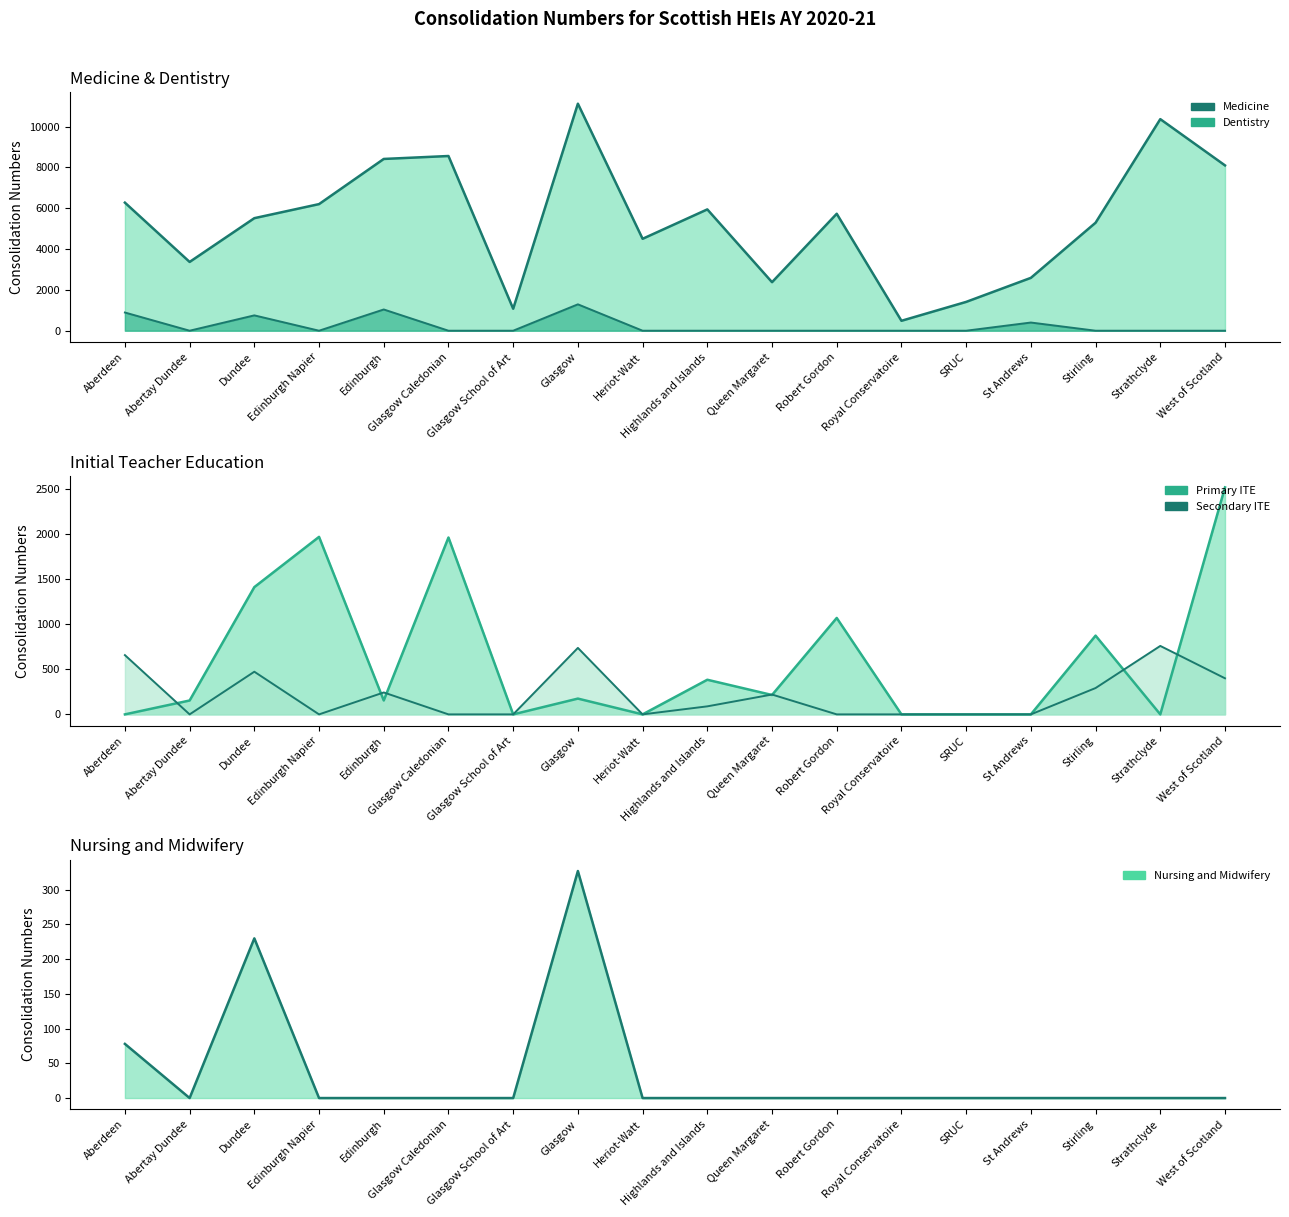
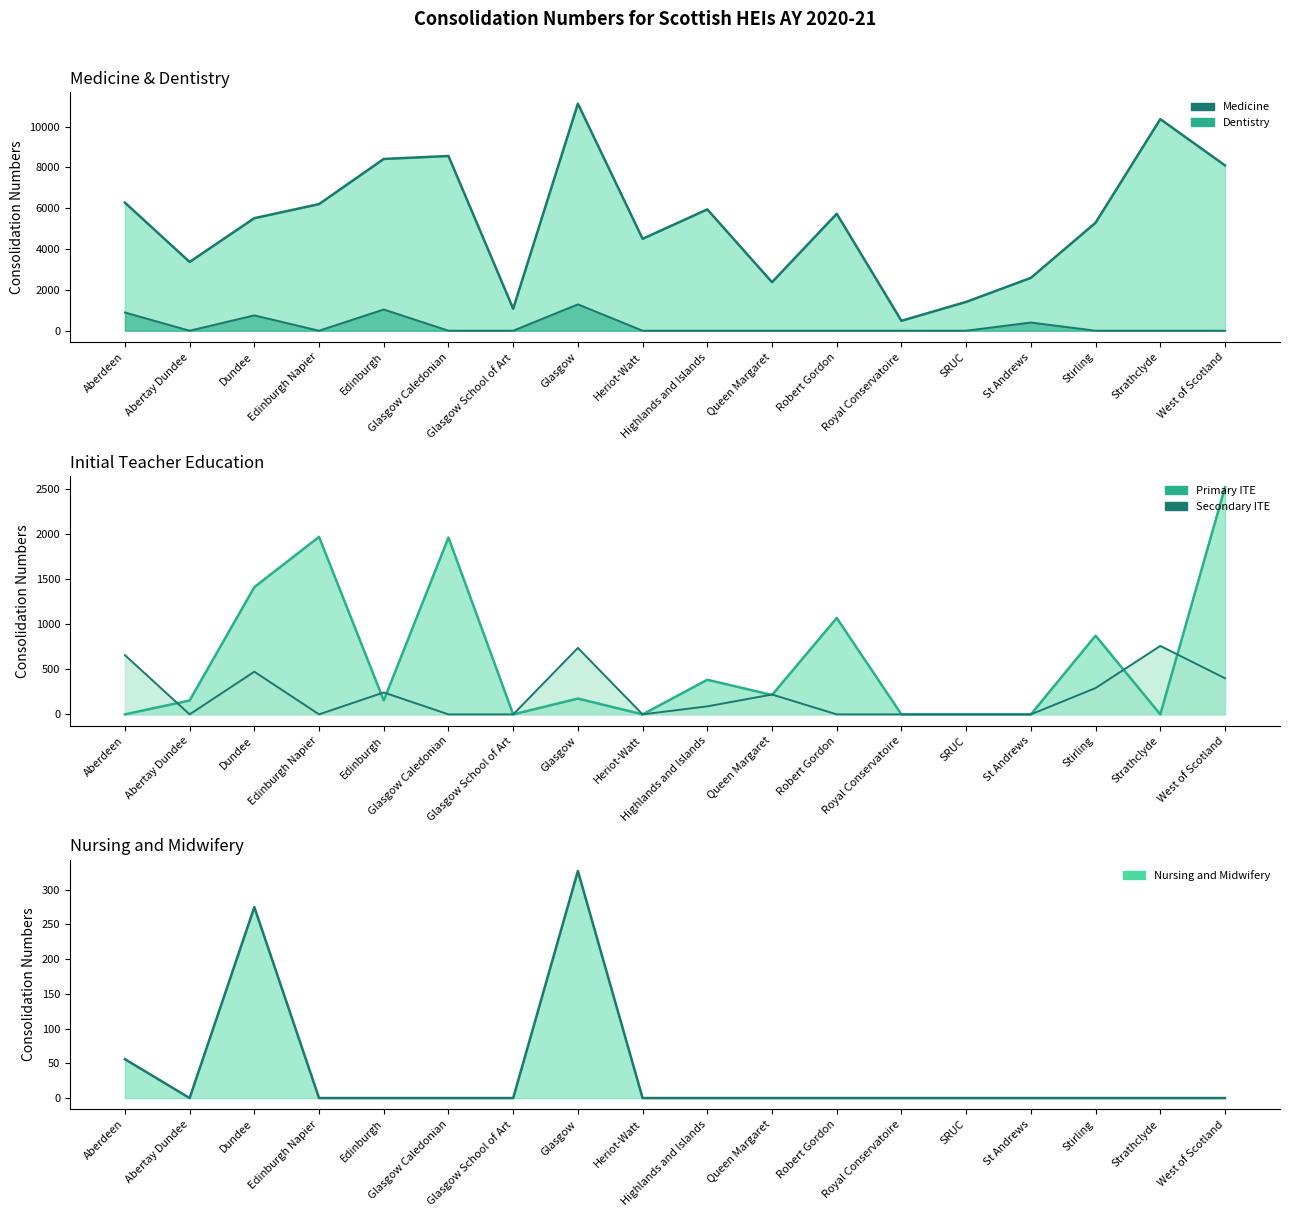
Nursing and Midwifery, Aberdeen: 80 -> 60
Nursing and Midwifery, Dundee: 230 -> 280
